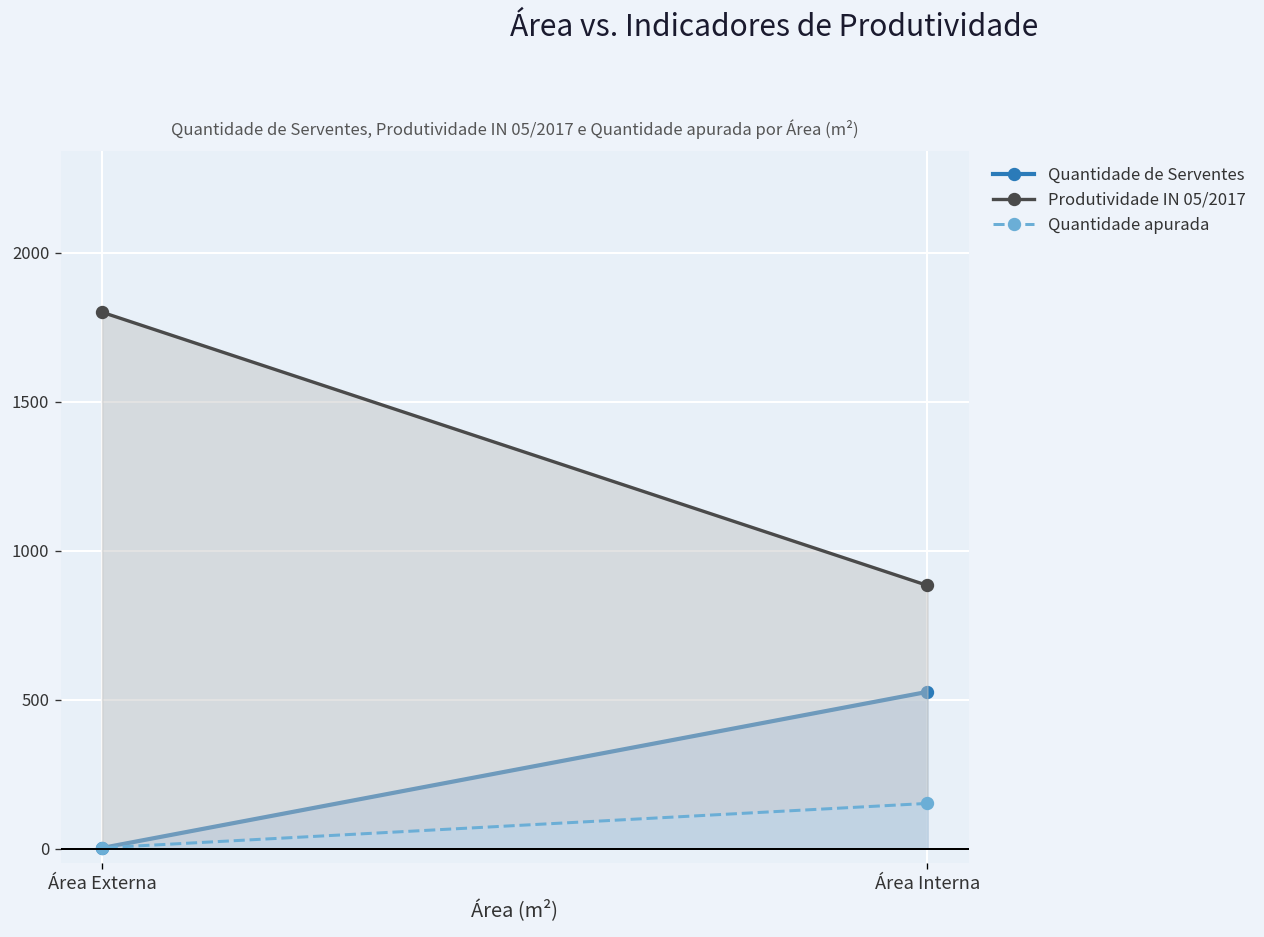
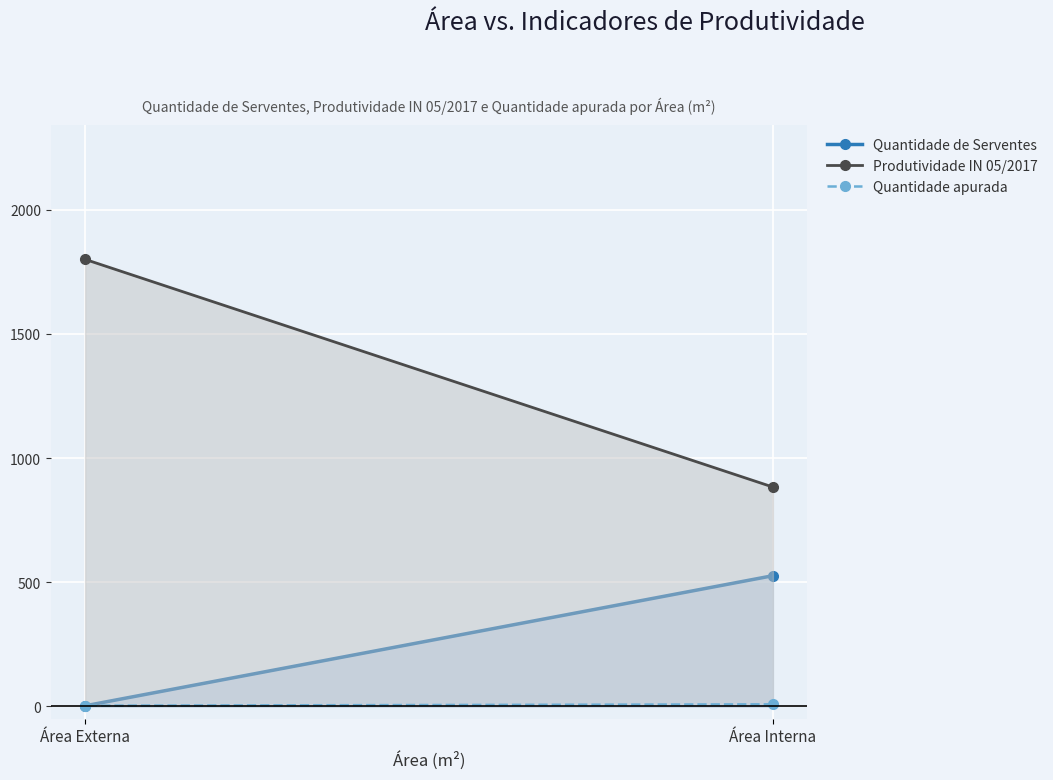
Quantidade apurada, Área Interna: 150 -> 10
